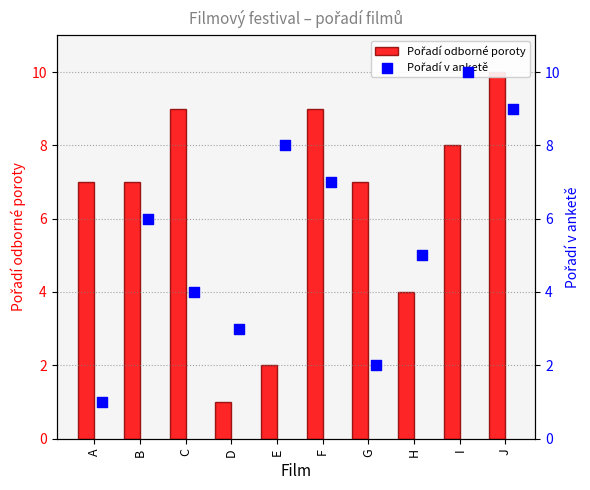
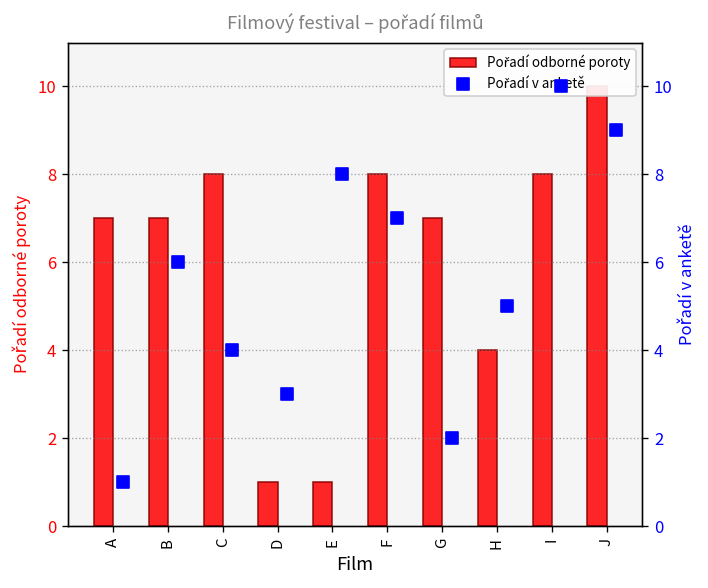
Pořadí odborné poroty, C: 9 -> 8
Pořadí odborné poroty, E: 2 -> 1
Pořadí odborné poroty, F: 9 -> 8
